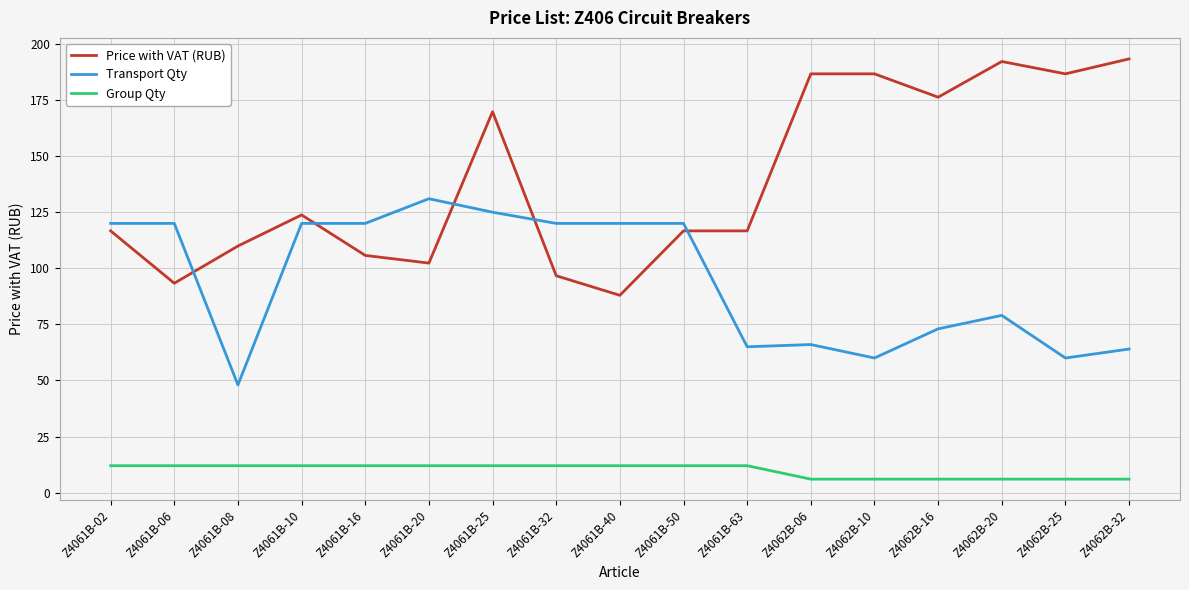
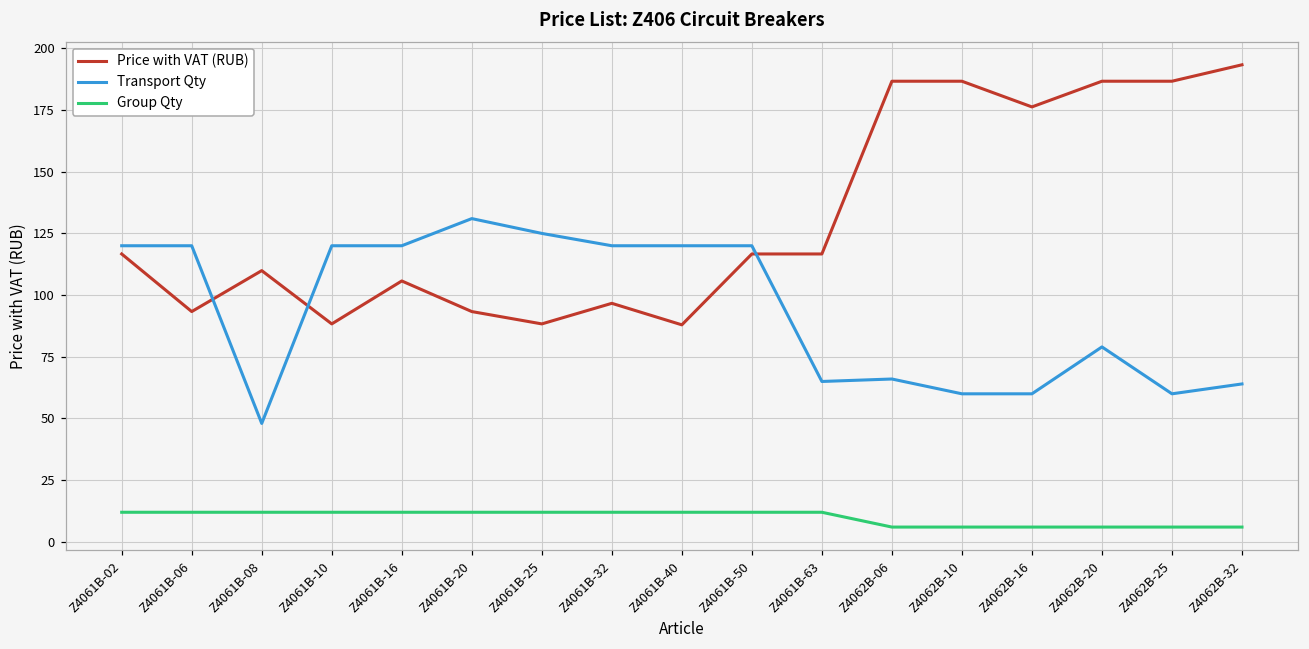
Price with VAT (RUB), Z4061B-10: 124 -> 88
Price with VAT (RUB), Z4061B-20: 102 -> 93
Price with VAT (RUB), Z4061B-25: 170 -> 88
Transport Qty, Z4062B-16: 73 -> 60
Price with VAT (RUB), Z4062B-20: 192 -> 187
